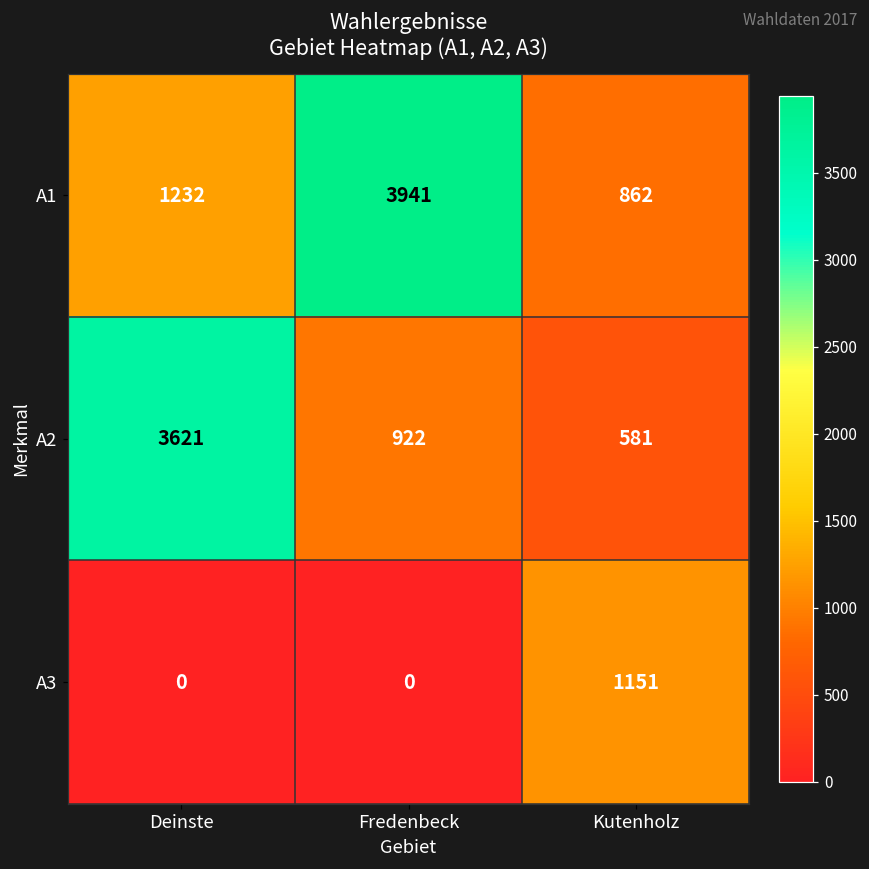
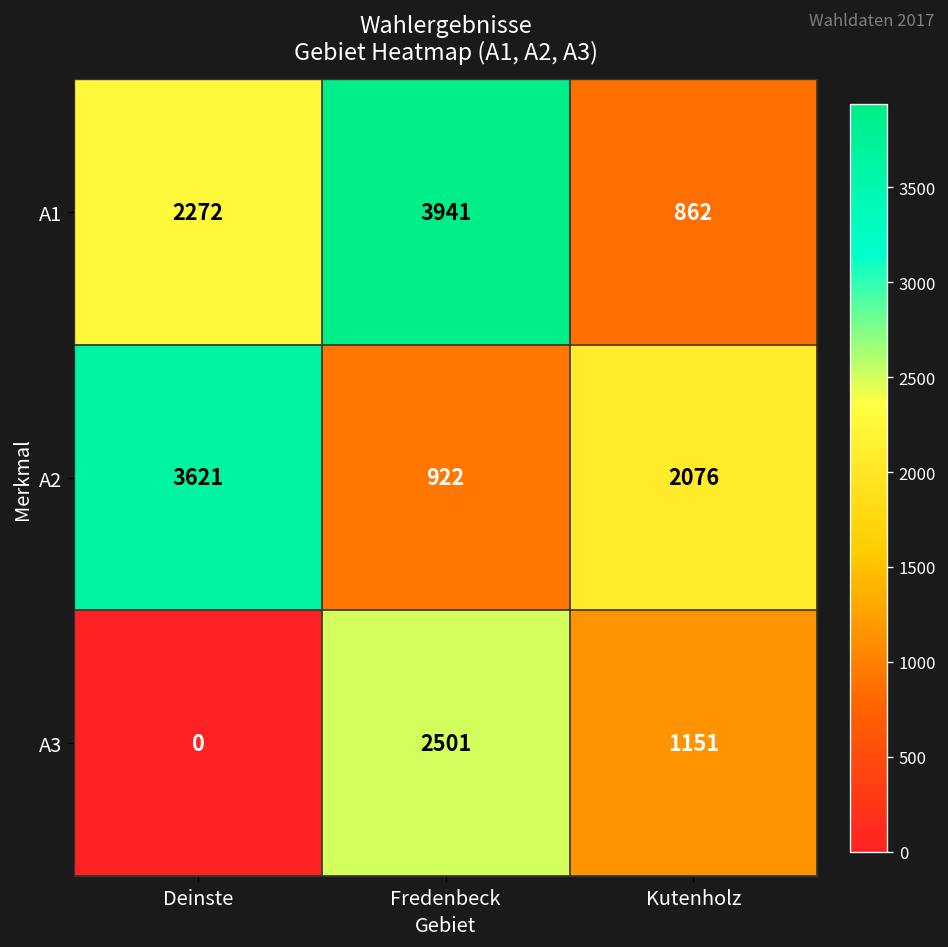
A1, Deinste: 1232 -> 2272
A2, Kutenholz: 581 -> 2076
A3, Fredenbeck: 0 -> 2501
